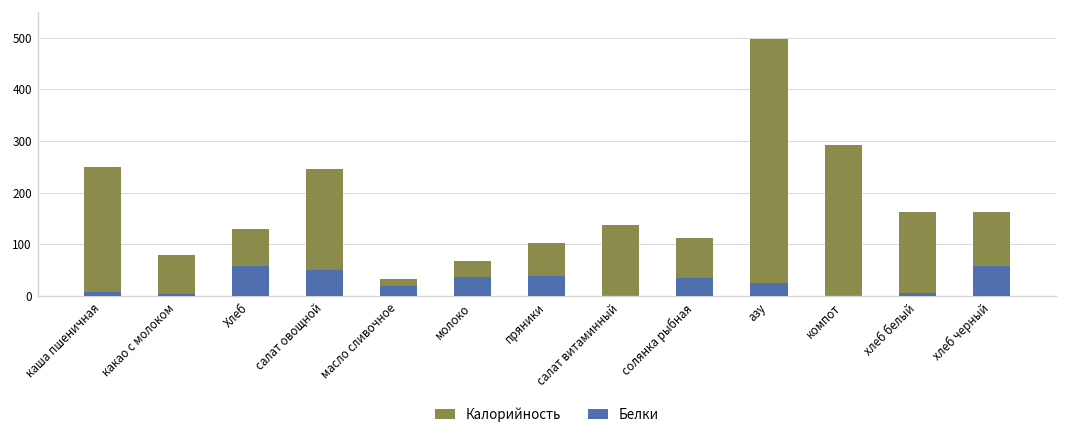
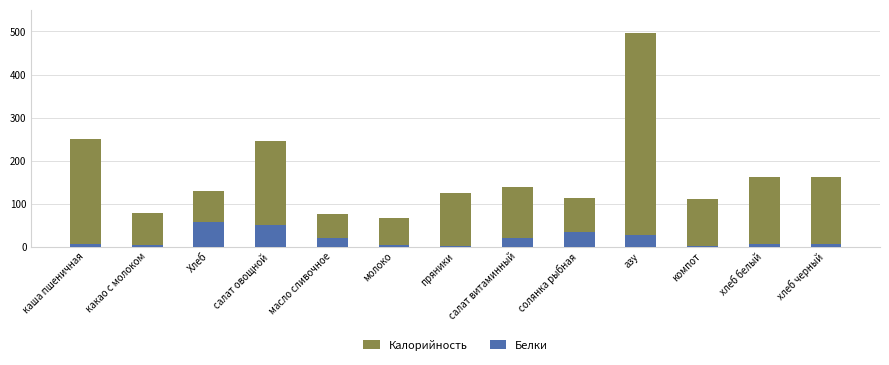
Калорийность, масло сливочное: 30 -> 70
Белки, молоко: 40 -> 10
Калорийность, пряники: 100 -> 120
Белки, пряники: 40 -> 0
Белки, салат витаминный: 0 -> 20
Калорийность, компот: 290 -> 110
Белки, хлеб черный: 60 -> 10
